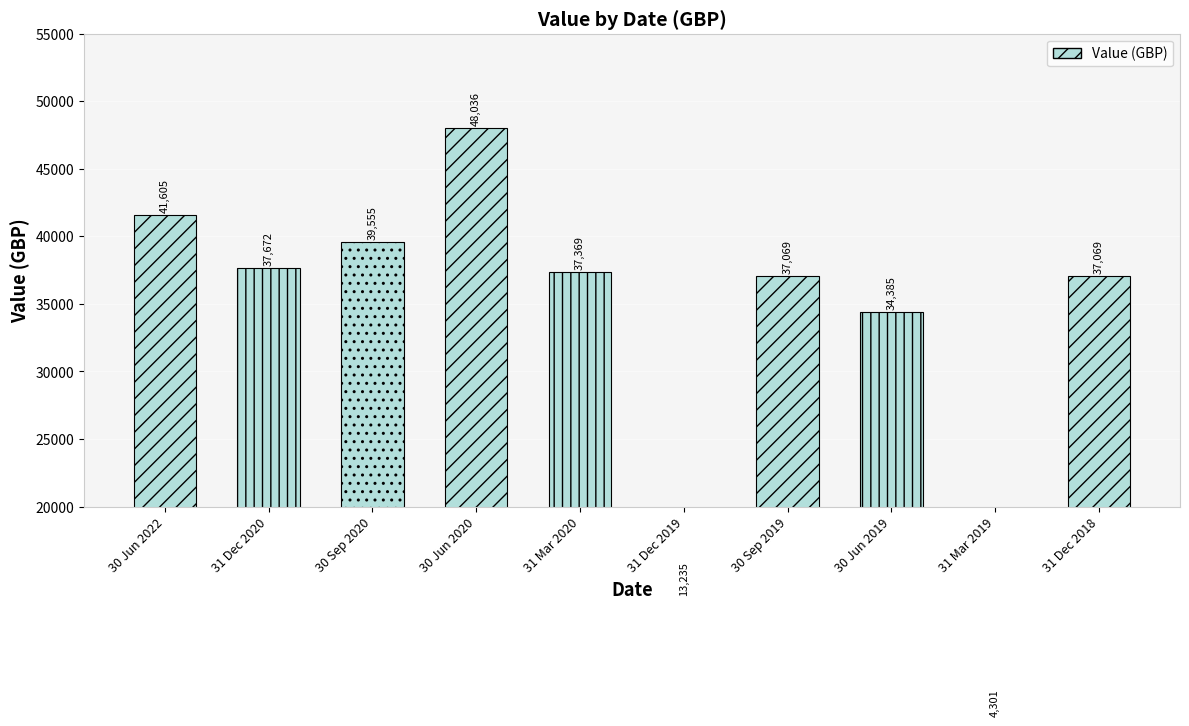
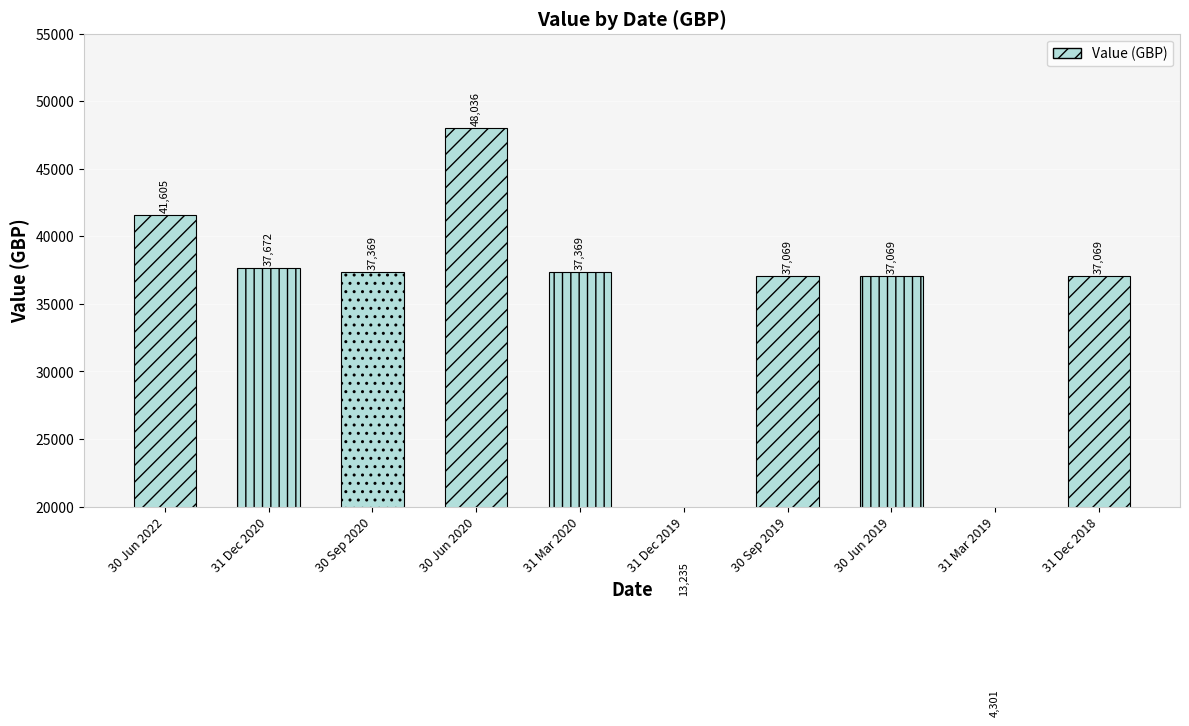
30 Sep 2020: 39,555 -> 37,369
30 Jun 2019: 34,385 -> 37,069
